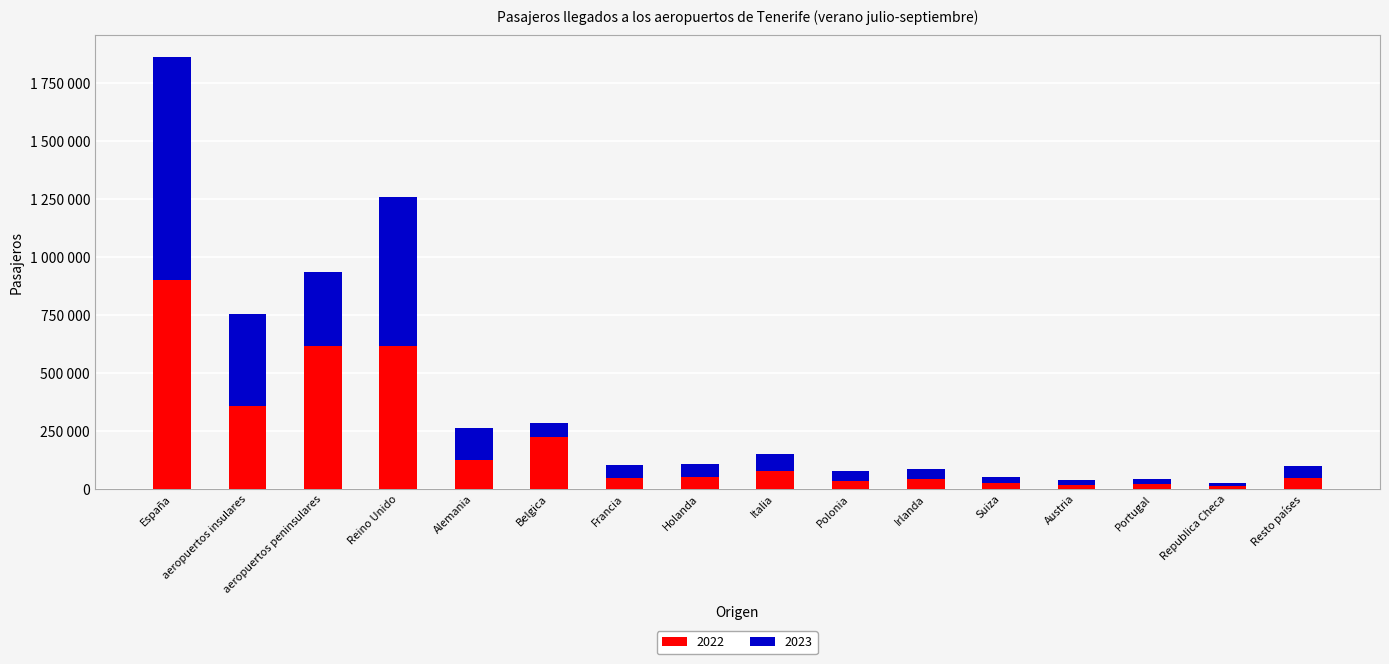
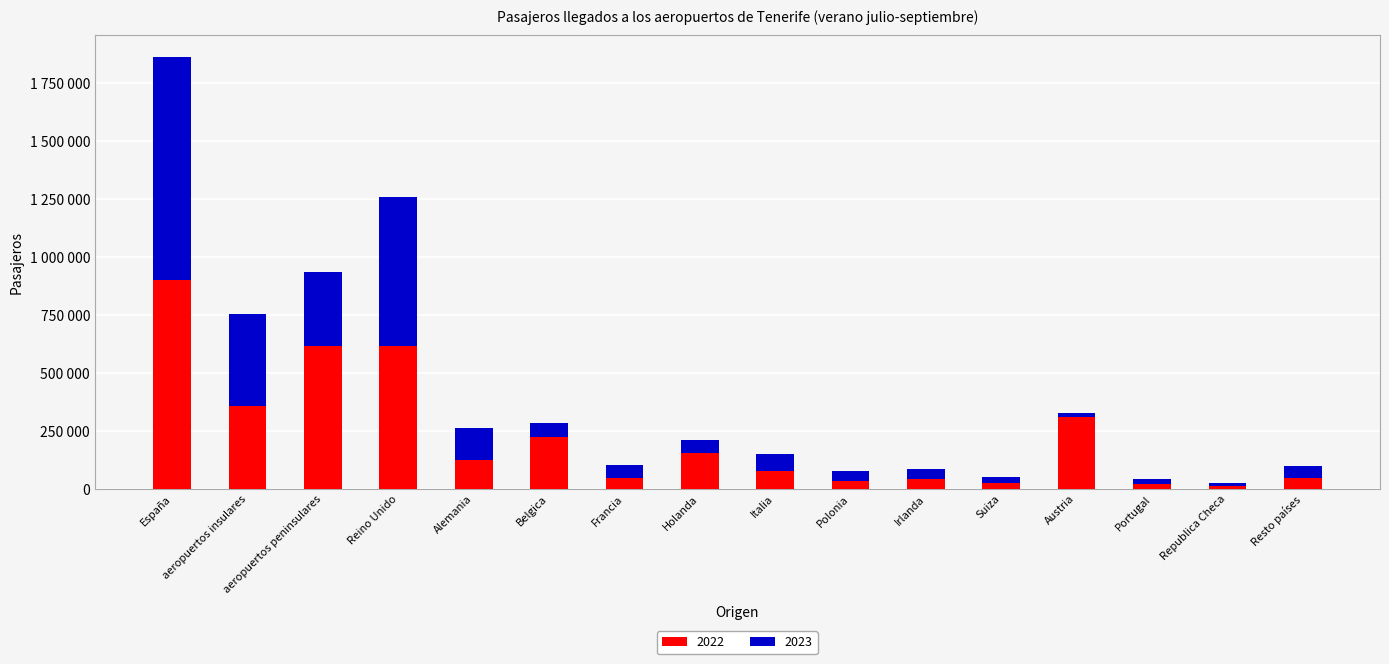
2022, Holanda: 50000 -> 150000
2022, Austria: 20000 -> 310000
